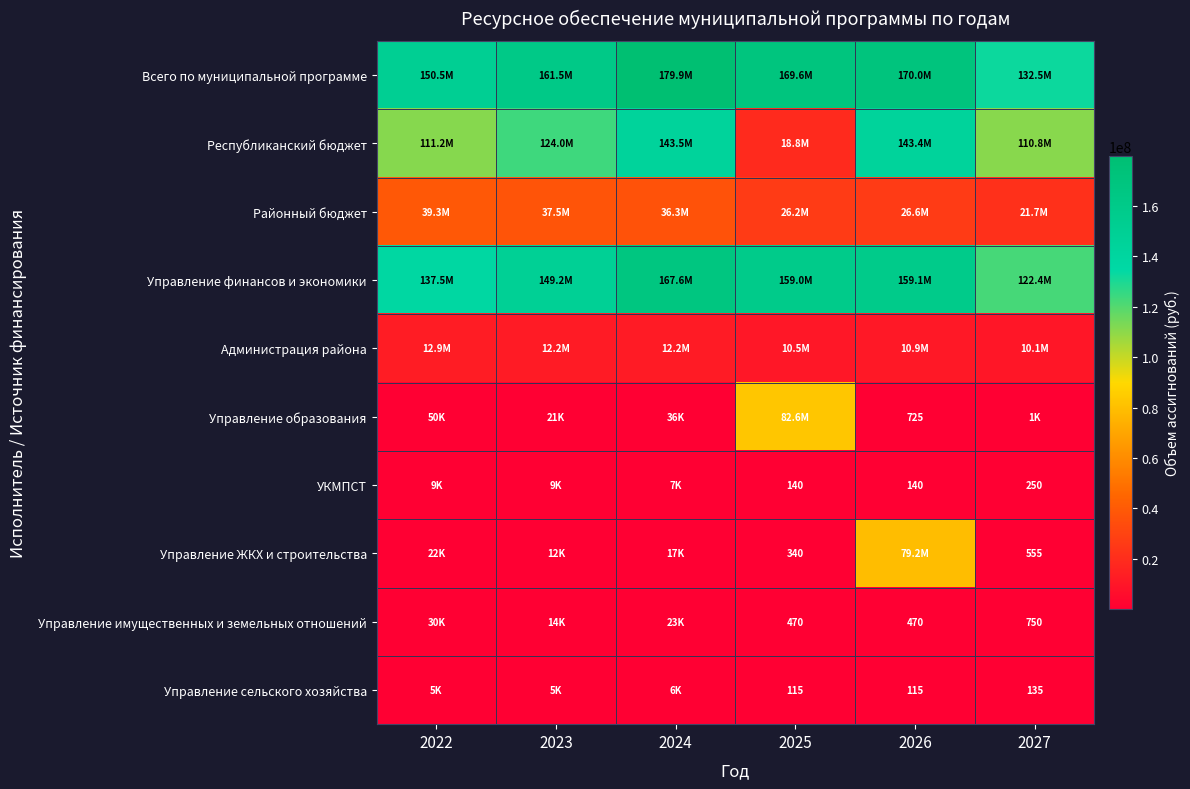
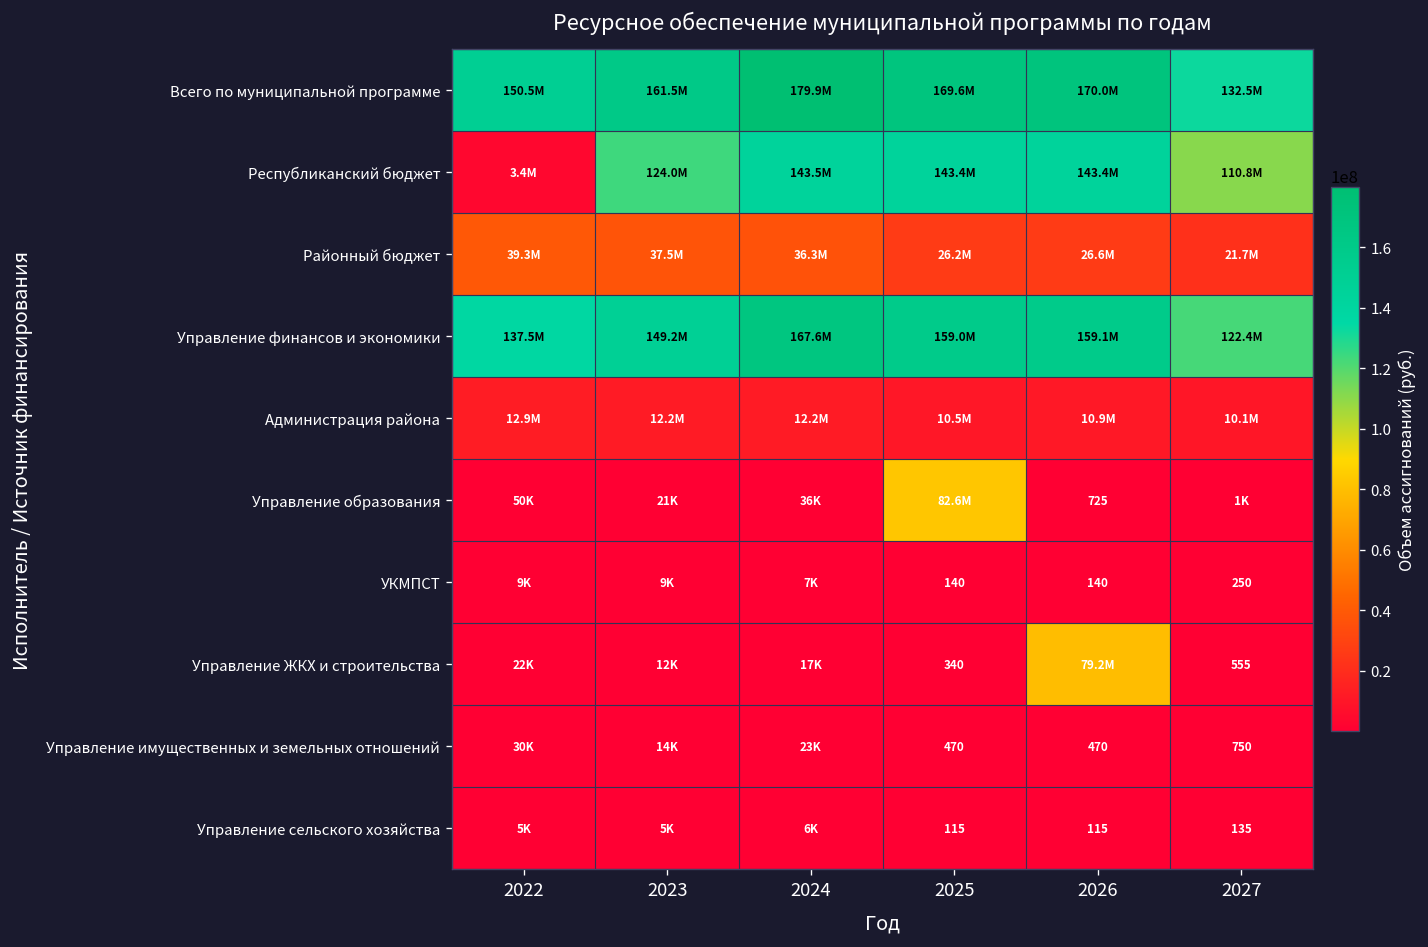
Республиканский бюджет, 2022: 111.2M -> 3.4M
Республиканский бюджет, 2025: 18.8M -> 143.4M
